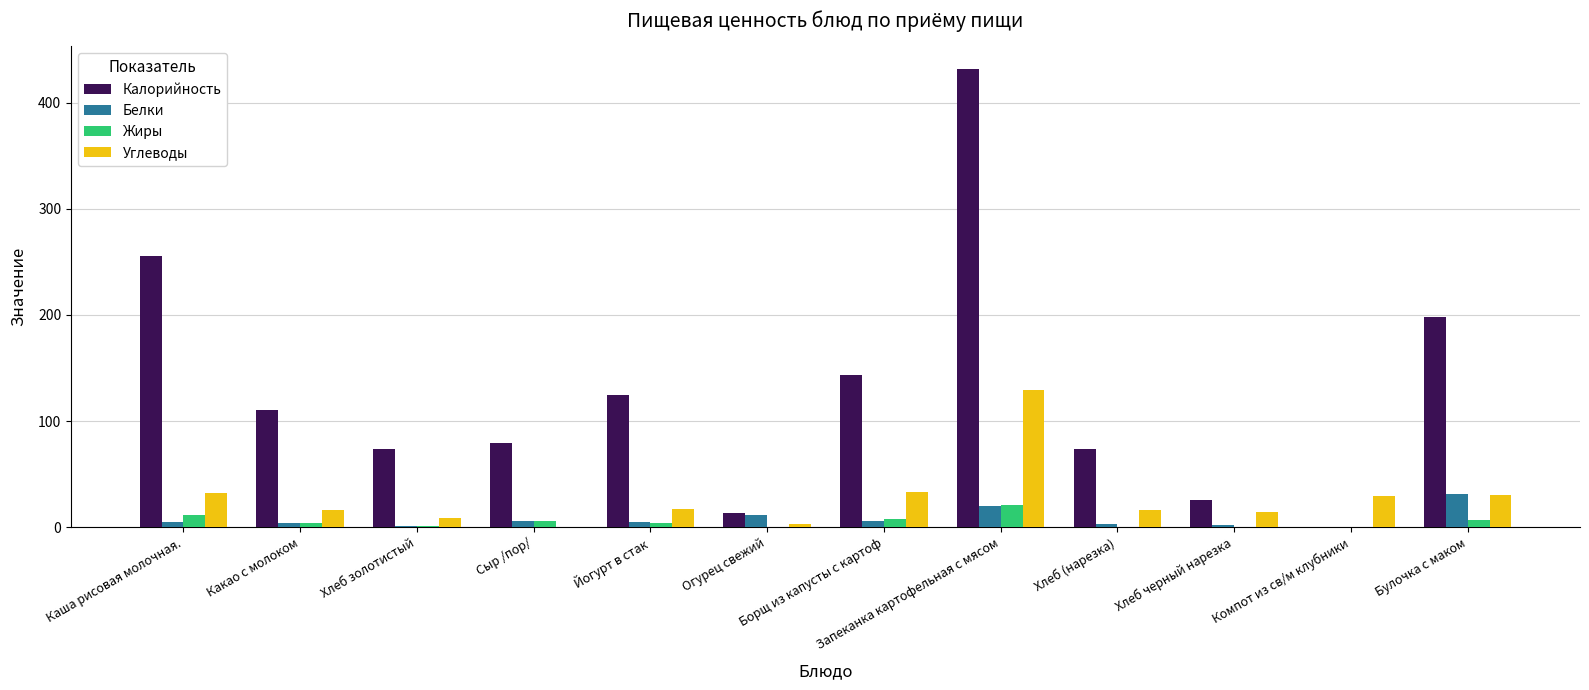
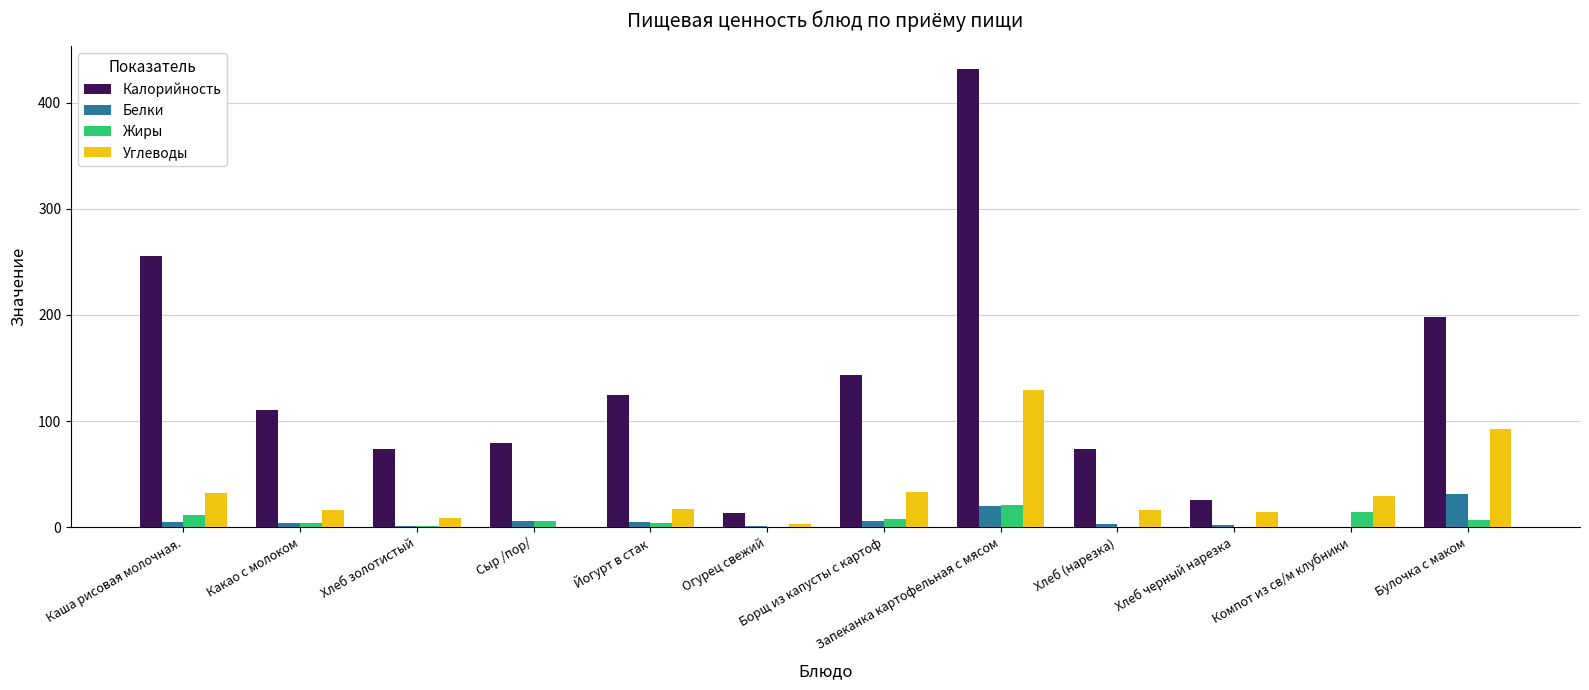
Белки, Огурец свежий: 12 -> 1
Жиры, Компот из св/м клубники: 0 -> 15
Углеводы, Булочка с маком: 30 -> 92
